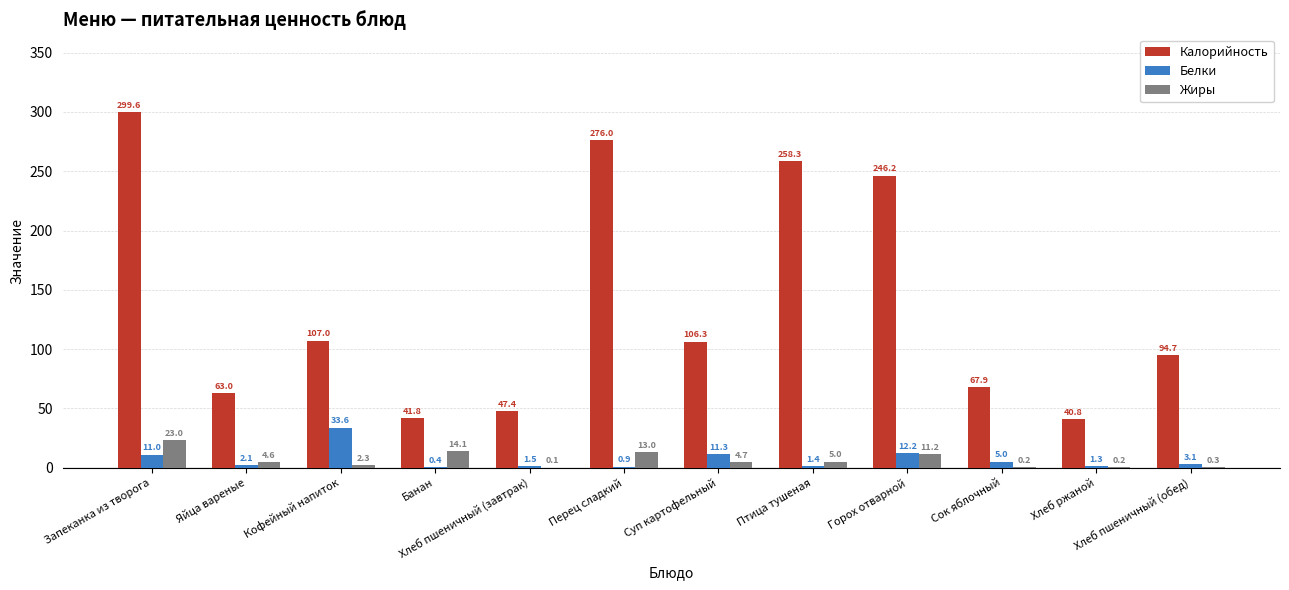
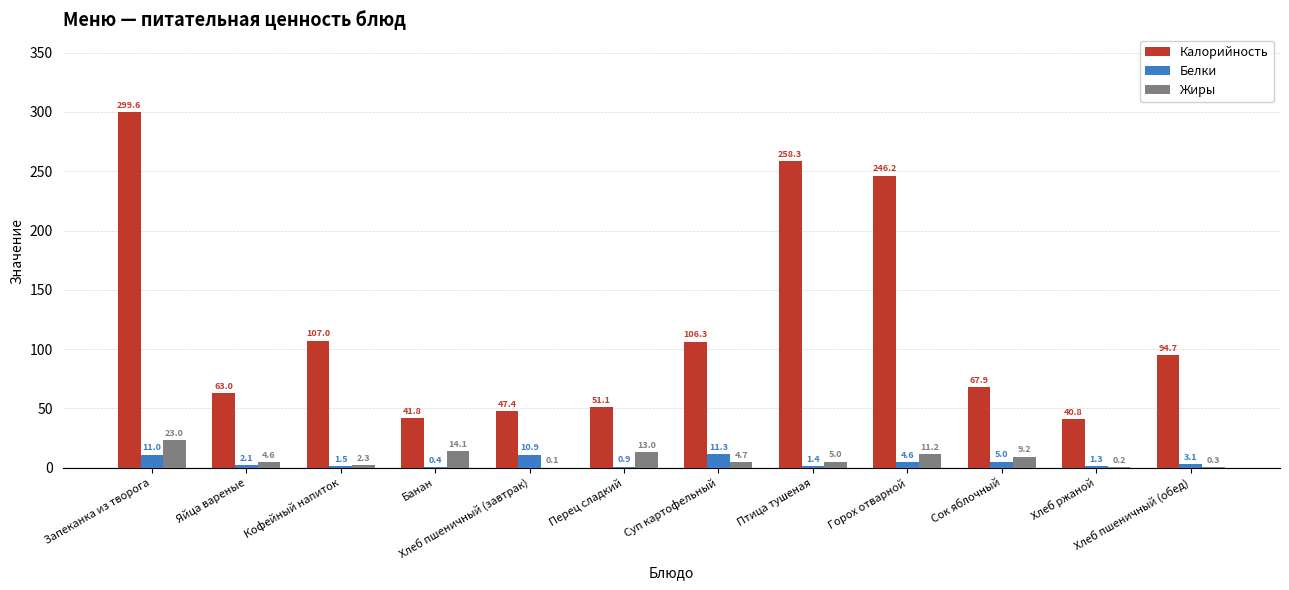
Белки, Кофейный напиток: 33.6 -> 1.5
Белки, Хлеб пшеничный (завтрак): 1.5 -> 10.9
Калорийность, Перец сладкий: 276.0 -> 51.1
Белки, Горох отварной: 12.2 -> 4.6
Жиры, Сок яблочный: 0.2 -> 9.2
